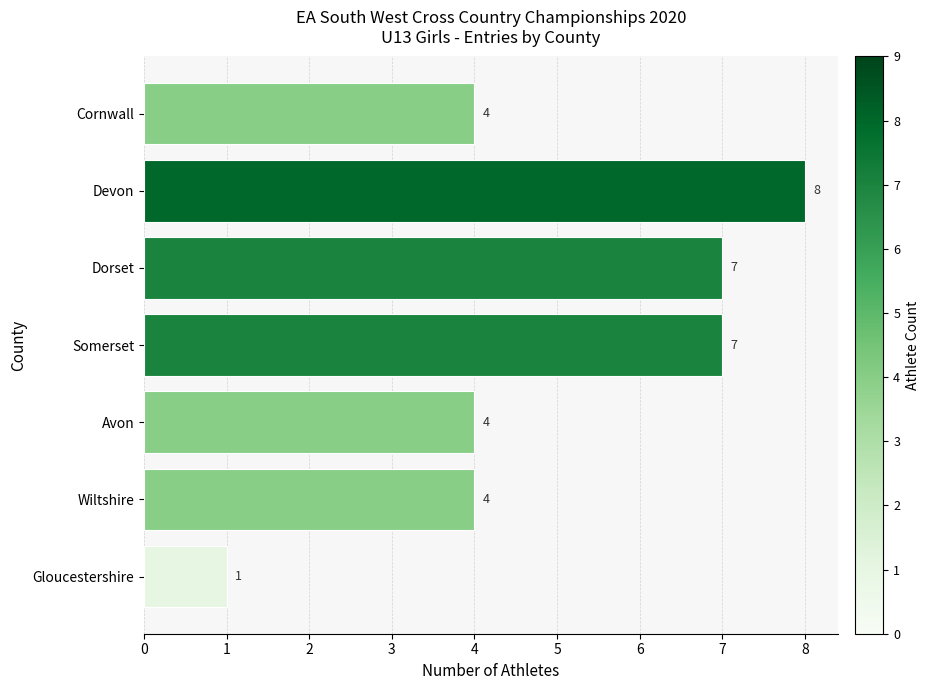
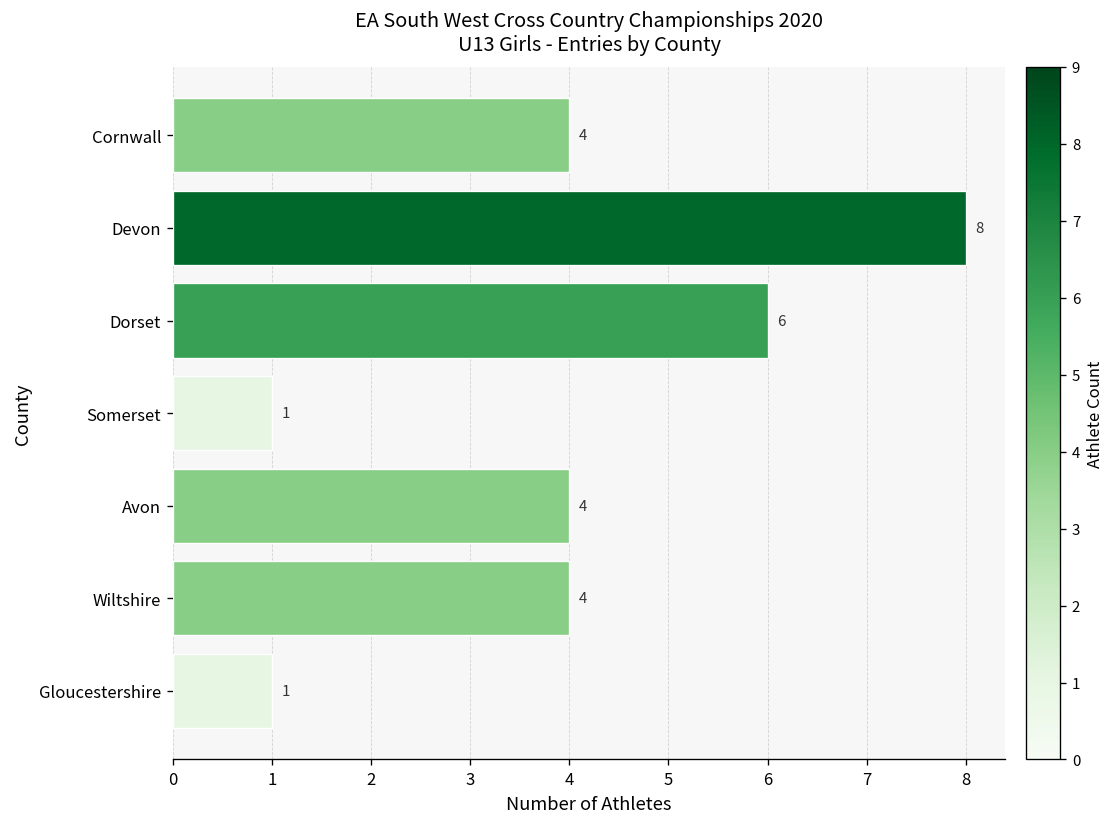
Dorset: 7 -> 6
Somerset: 7 -> 1
